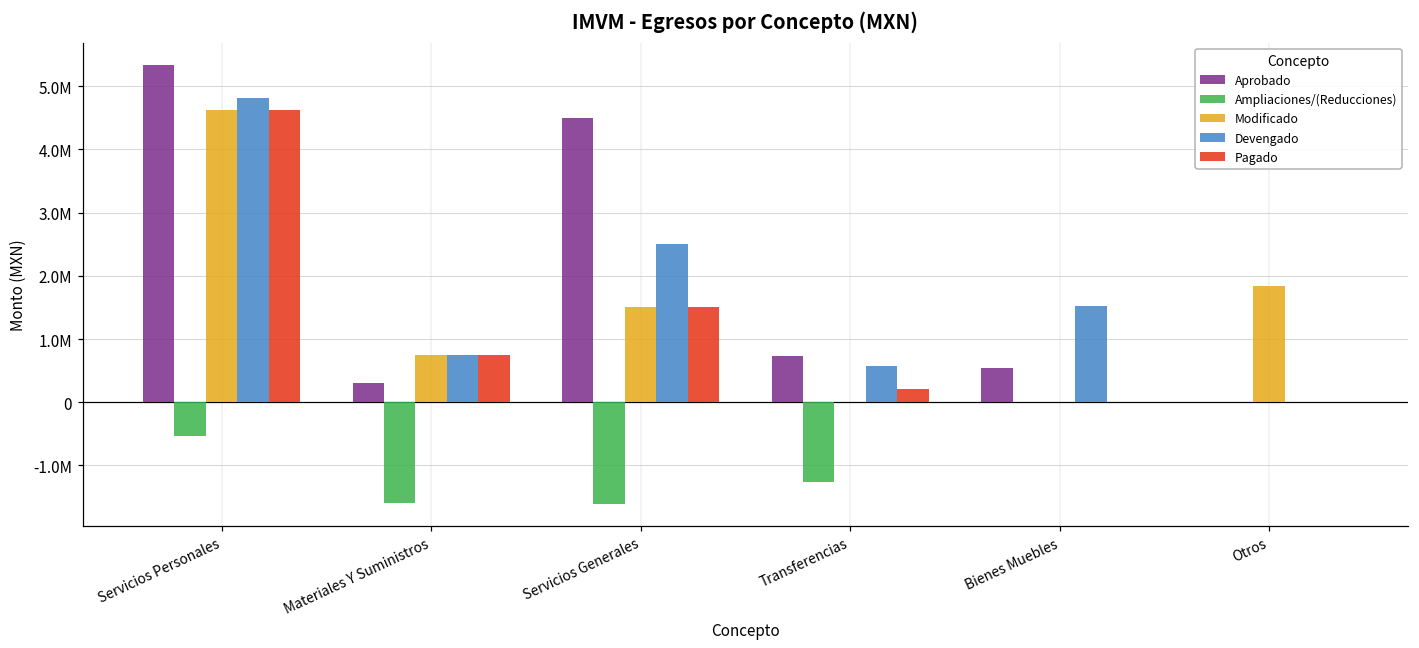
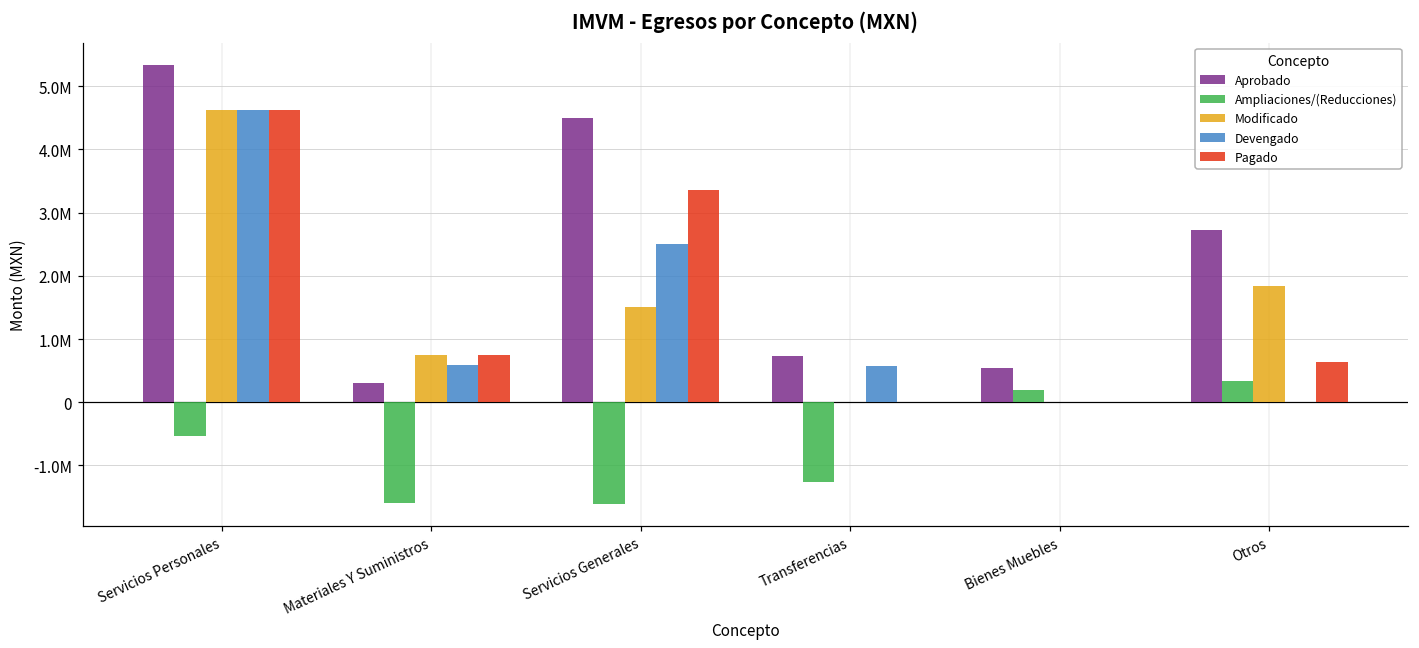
Devengado, Servicios Personales: 4800000 -> 4600000
Devengado, Materiales Y Suministros: 700000 -> 600000
Pagado, Servicios Generales: 1500000 -> 3400000
Pagado, Transferencias: 200000 -> 0
Ampliaciones/(Reducciones), Bienes Muebles: 0 -> 200000
Devengado, Bienes Muebles: 1500000 -> 0
Aprobado, Otros: 0 -> 2700000
Ampliaciones/(Reducciones), Otros: 0 -> 300000
Pagado, Otros: 0 -> 600000
